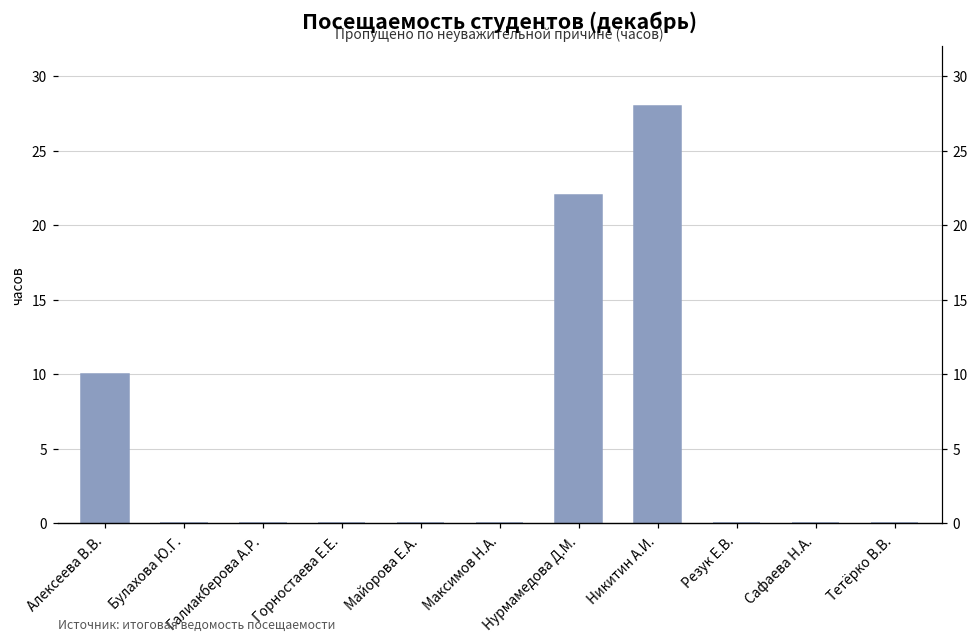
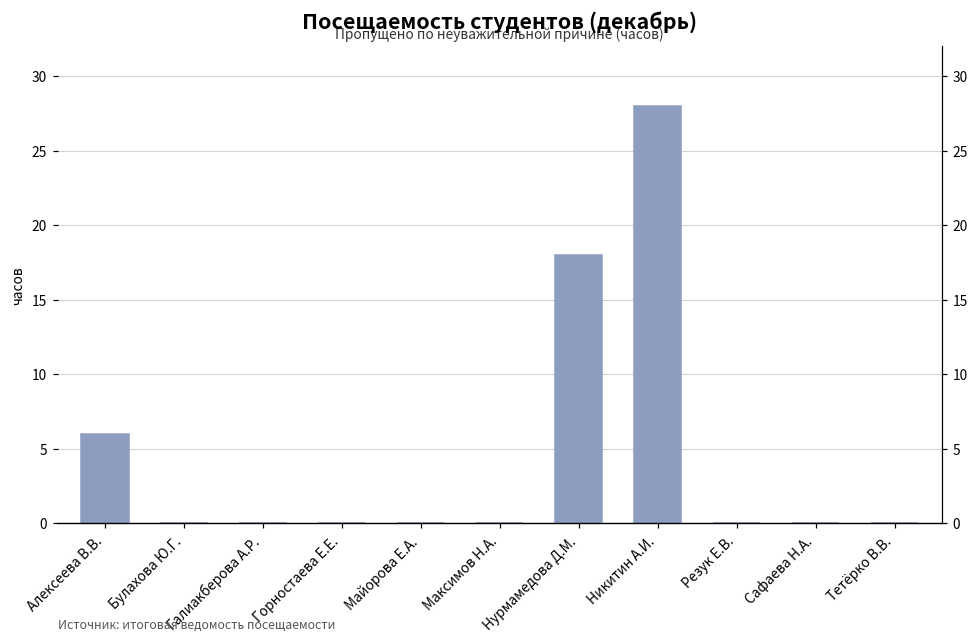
Алексеева В.В.: 10 -> 6
Нурмамедова Д.М.: 22 -> 18
